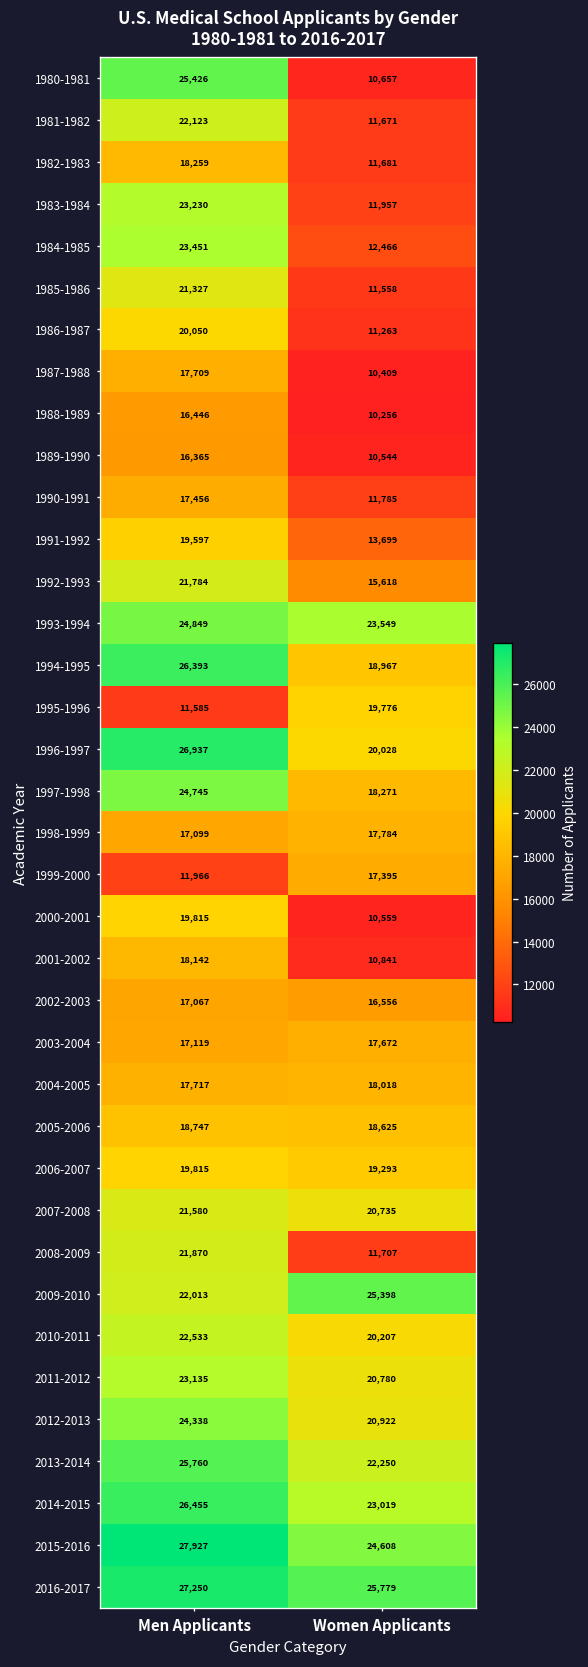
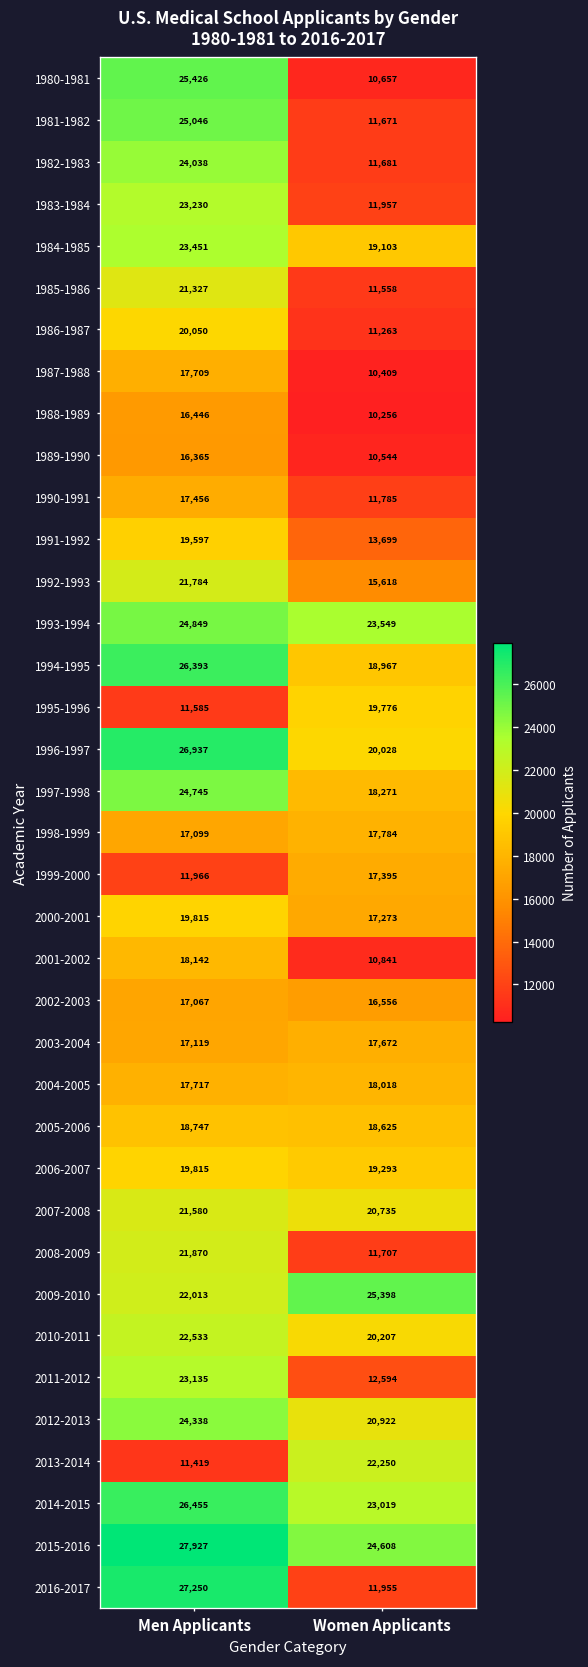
1981-1982, Men Applicants: 22,123 -> 25,046
1982-1983, Men Applicants: 18,259 -> 24,038
1984-1985, Women Applicants: 12,466 -> 19,103
2000-2001, Women Applicants: 10,559 -> 17,273
2011-2012, Women Applicants: 20,780 -> 12,594
2013-2014, Men Applicants: 25,760 -> 11,419
2016-2017, Women Applicants: 25,779 -> 11,955
